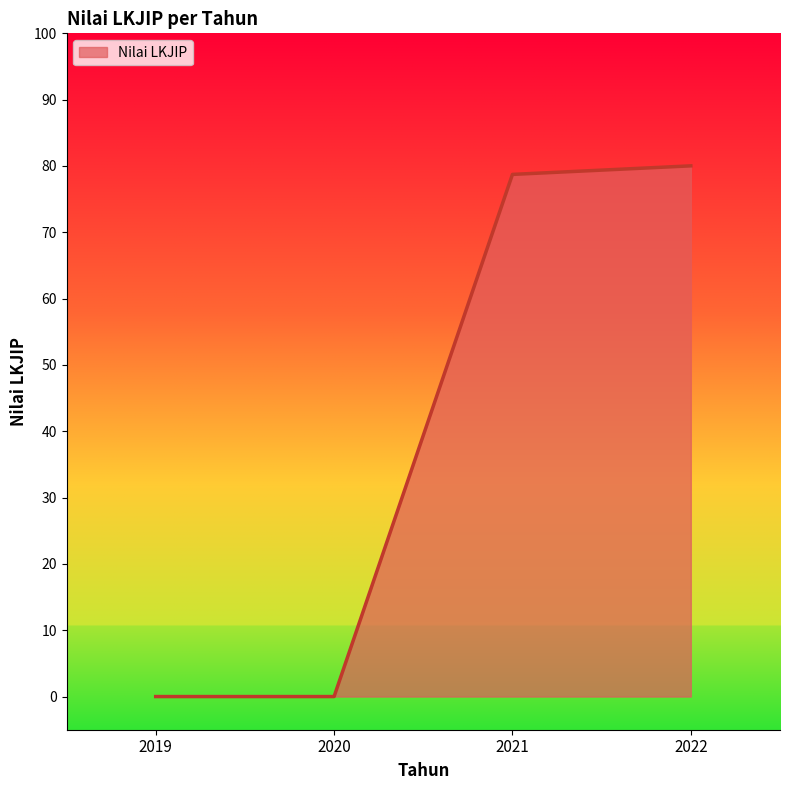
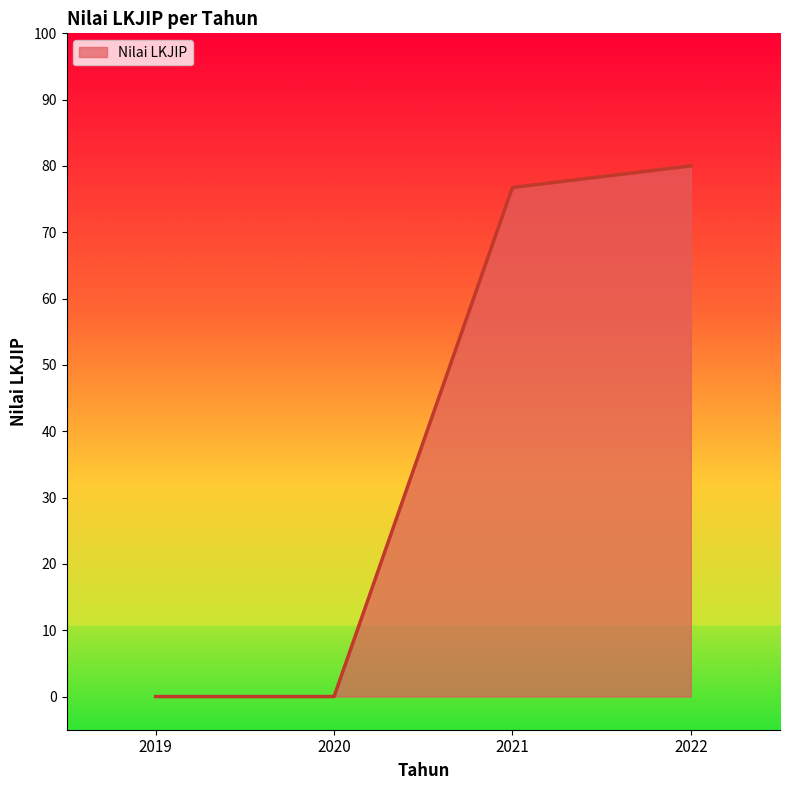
2021: 79 -> 77
